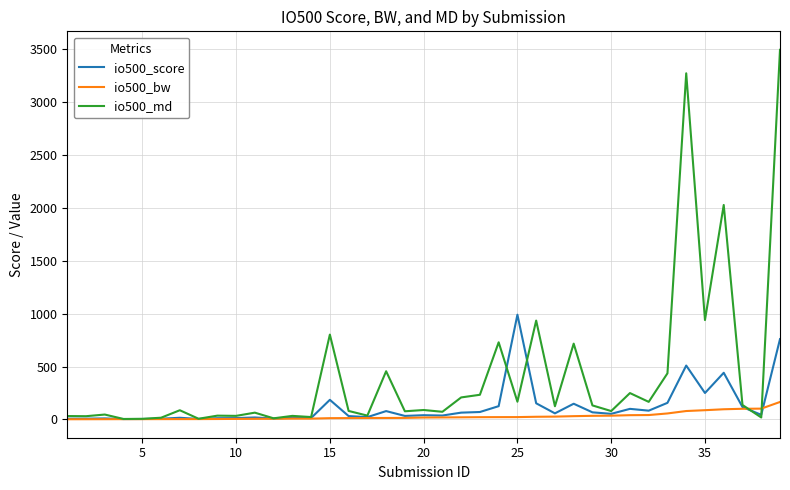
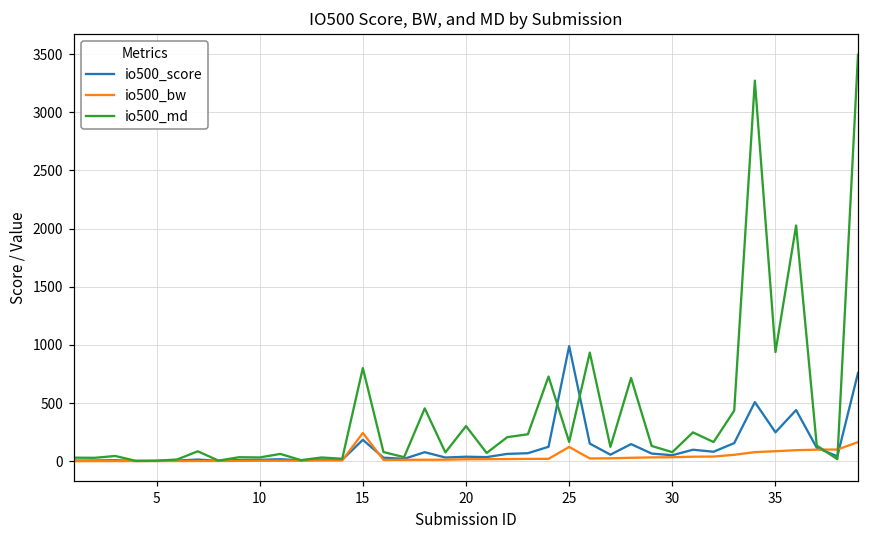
io500_bw, 15: 10 -> 240
io500_md, 20: 90 -> 300
io500_bw, 25: 20 -> 120
